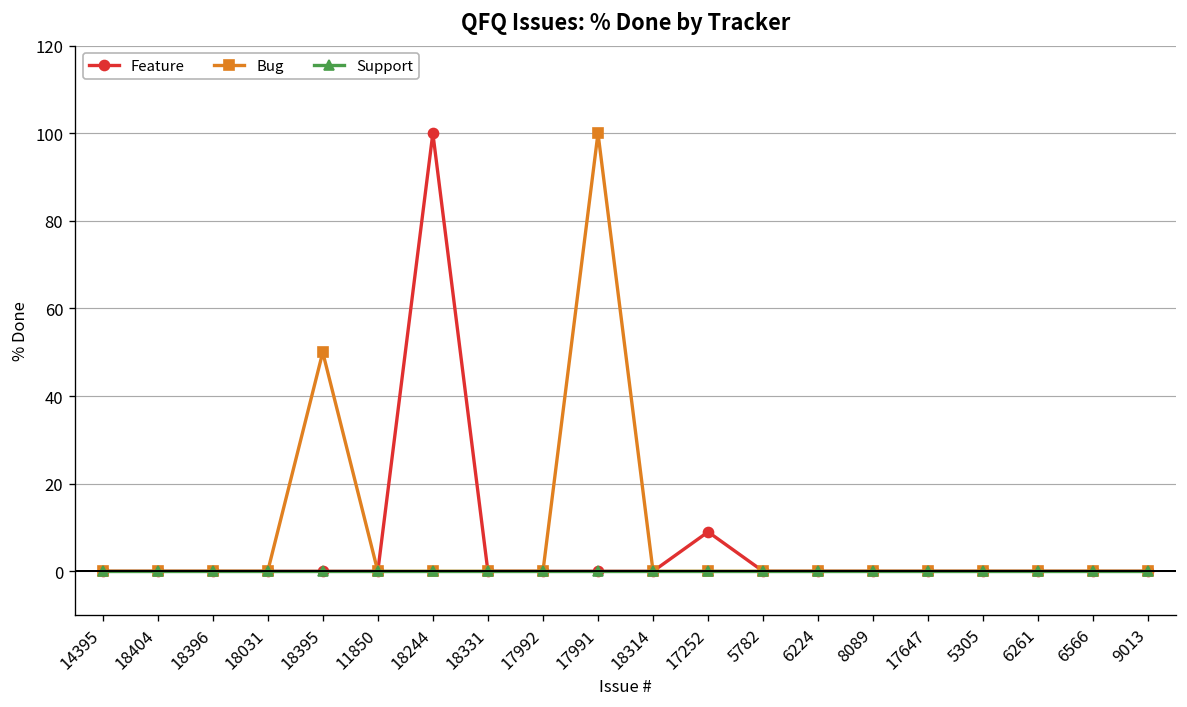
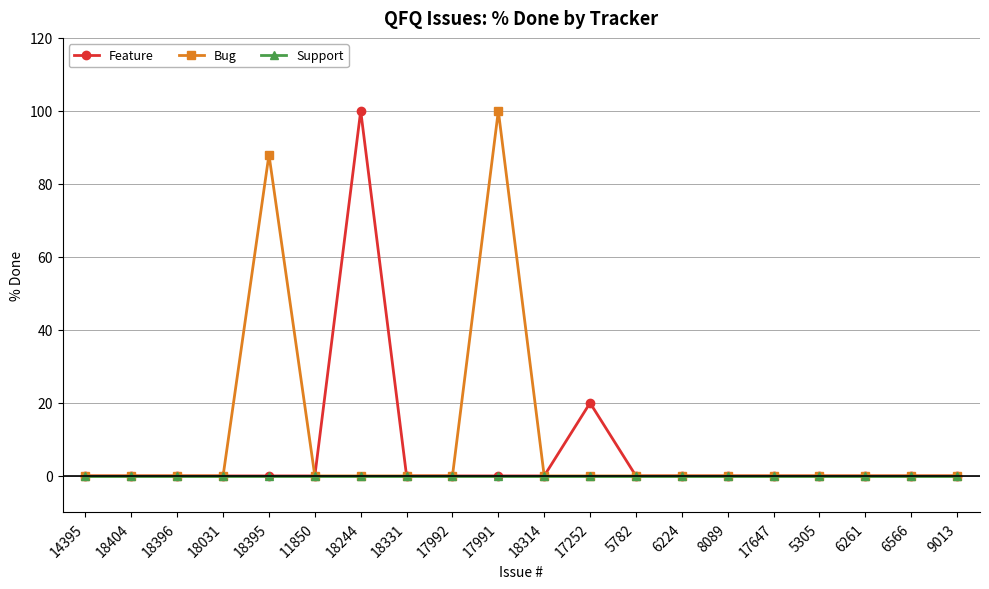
Bug, 18395: 50 -> 88
Feature, 17252: 9 -> 20
